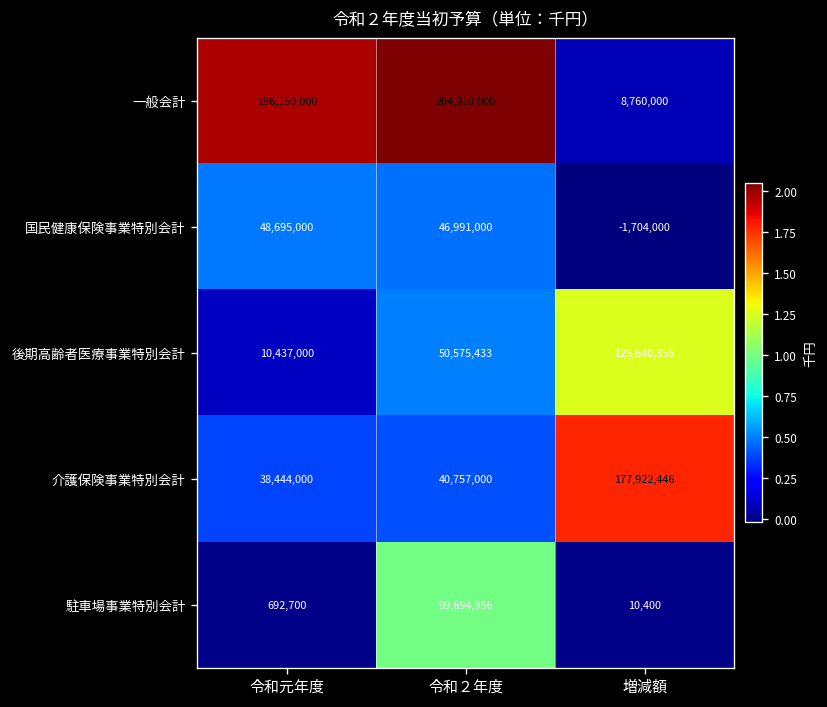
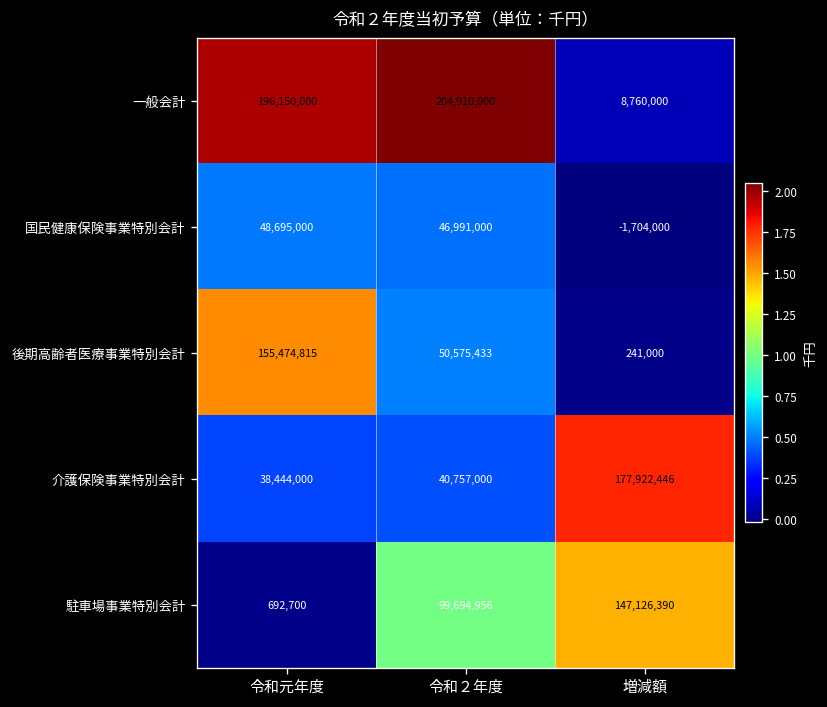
後期高齢者医療事業特別会計, 令和元年度: 10,437,000 -> 155,474,815
後期高齢者医療事業特別会計, 増減額: 125,640,356 -> 241,000
駐車場事業特別会計, 増減額: 10,400 -> 147,126,390
